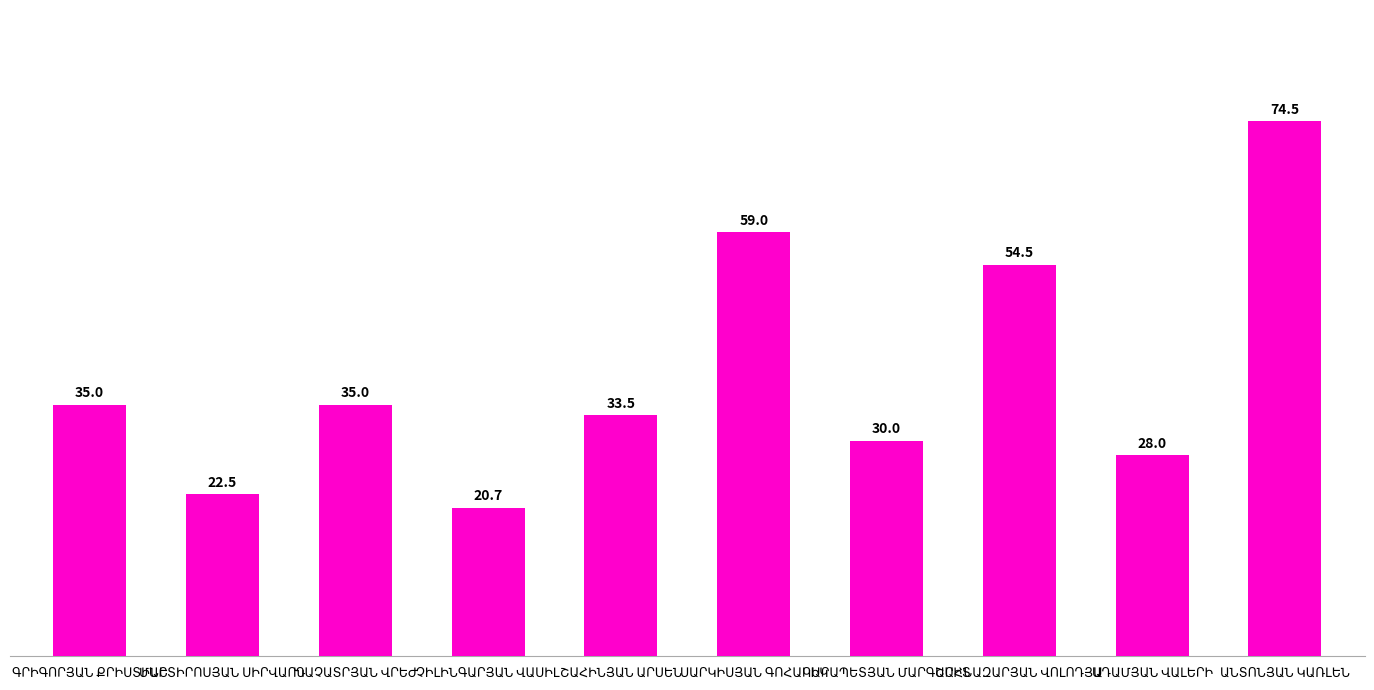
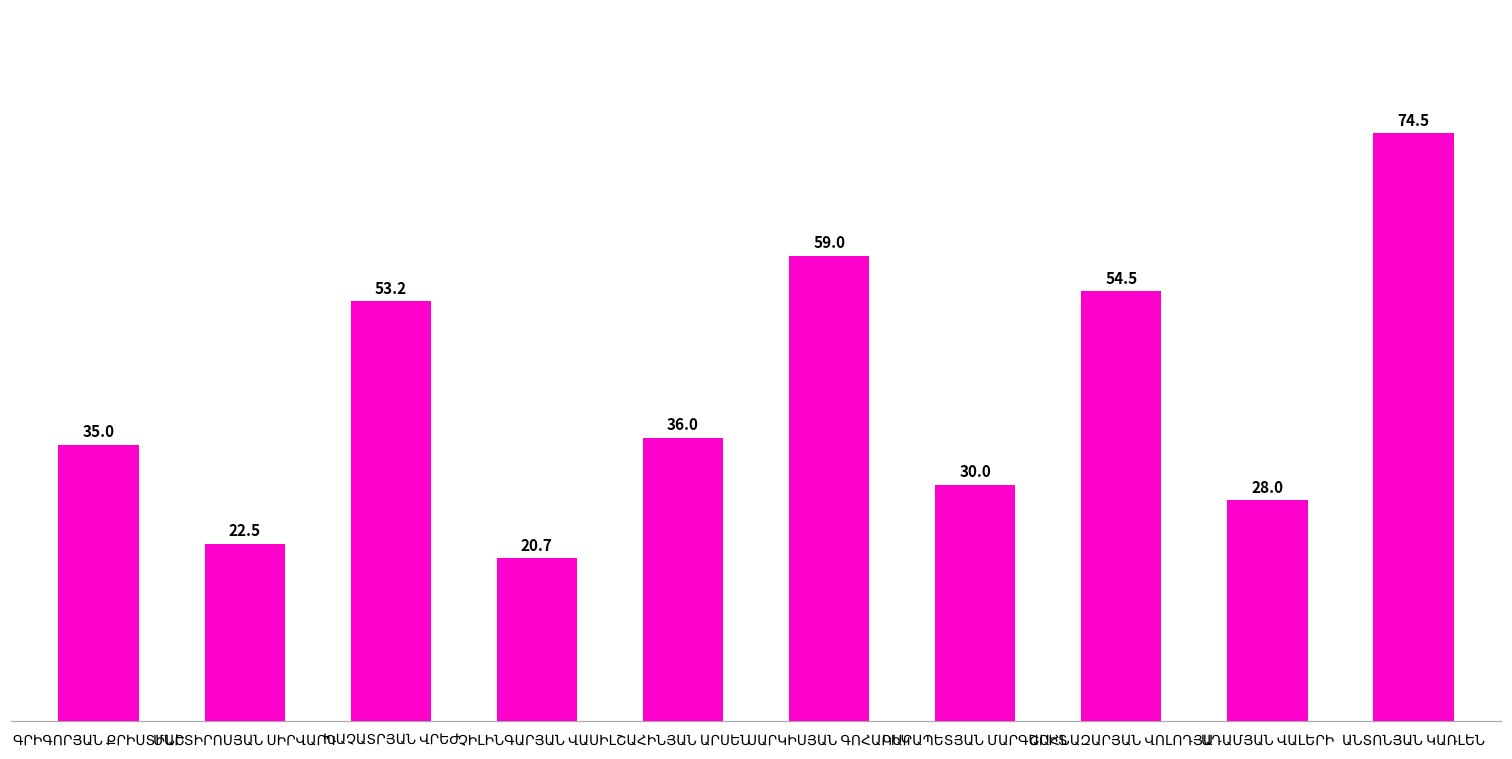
ԽԱՉԱՏՐՅԱՆ ՎՐԵԺ: 35.0 -> 53.2
ՇԱՀԻՆՅԱՆ ԱՐՍԵՆ: 33.5 -> 36.0
